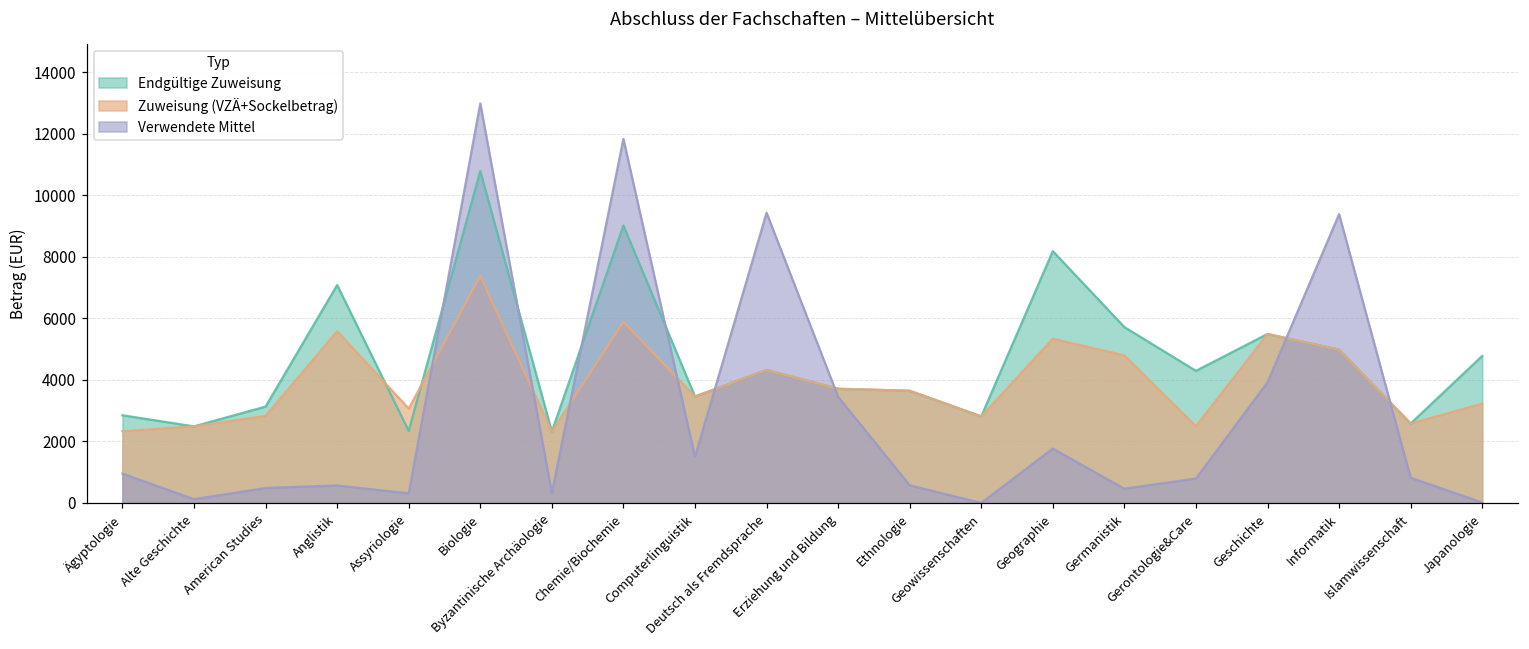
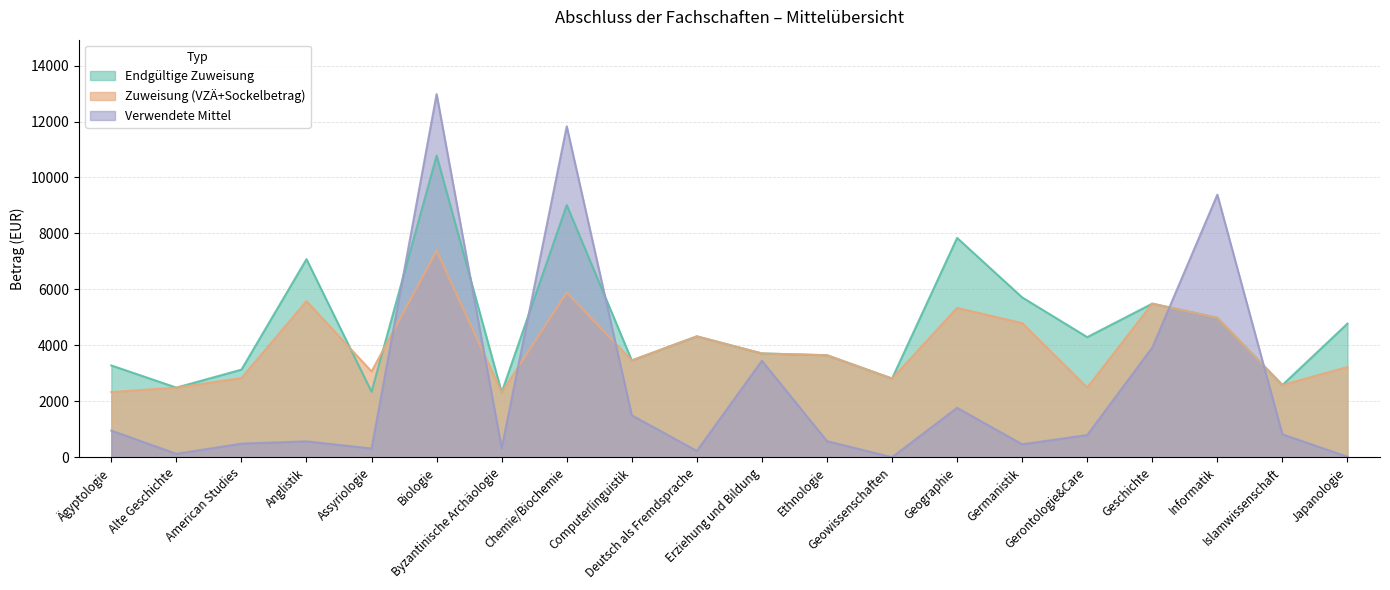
Endgültige Zuweisung, Ägyptologie: 2800 -> 3300
Verwendete Mittel, Deutsch als Fremdsprache: 9400 -> 200
Endgültige Zuweisung, Geographie: 8200 -> 7800
